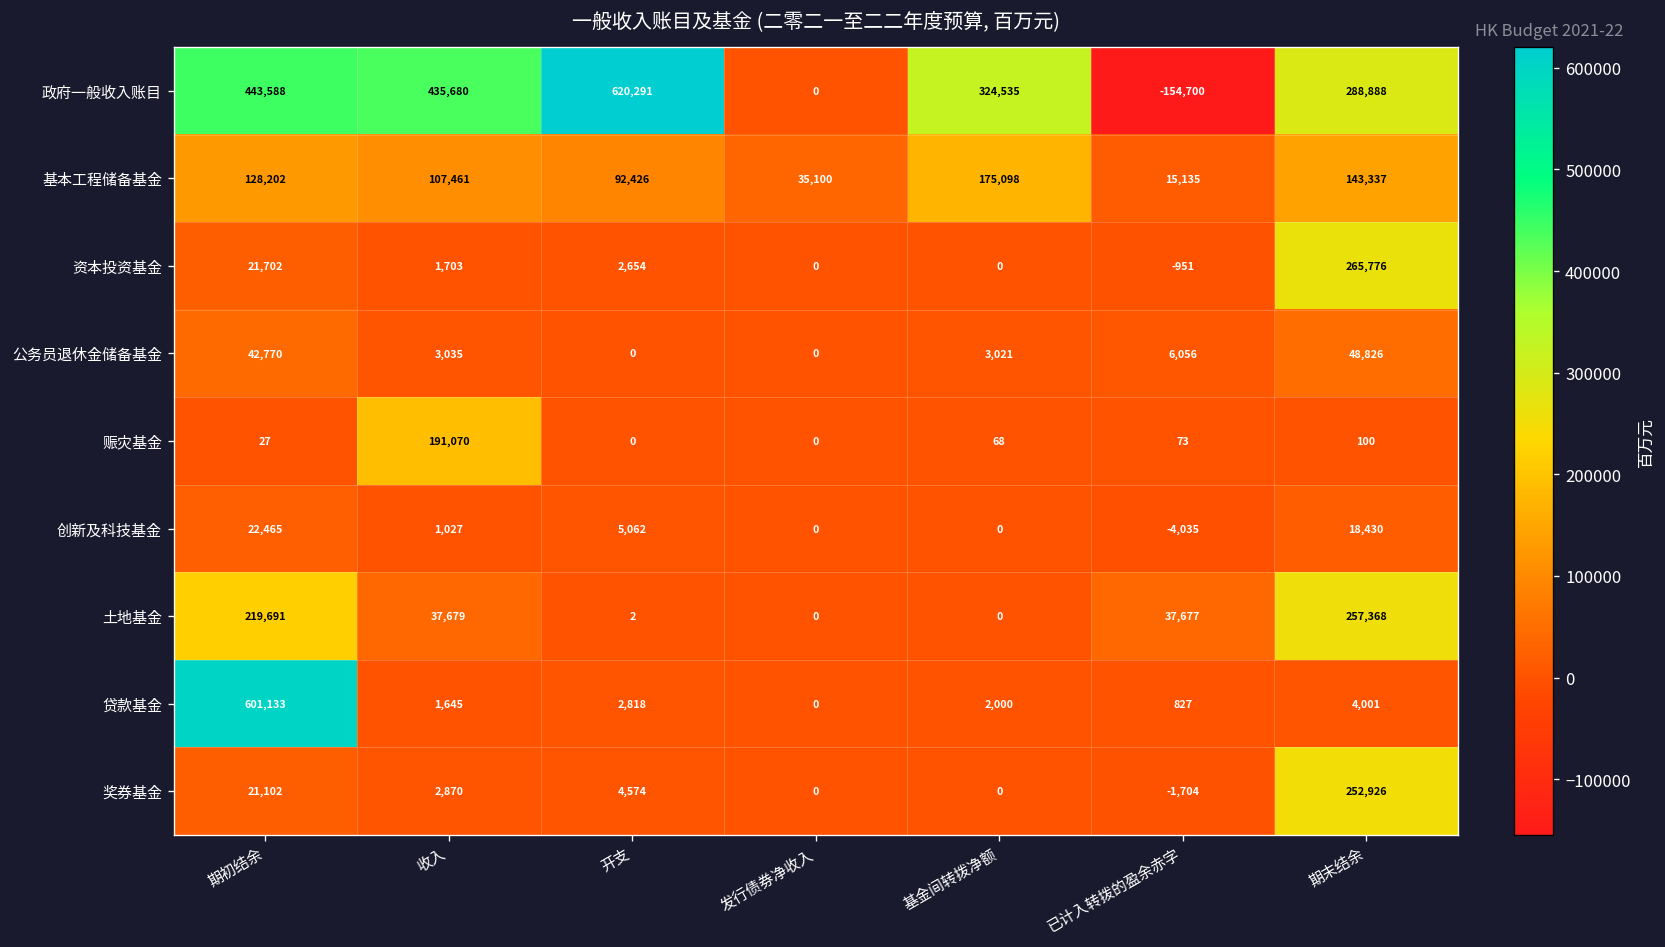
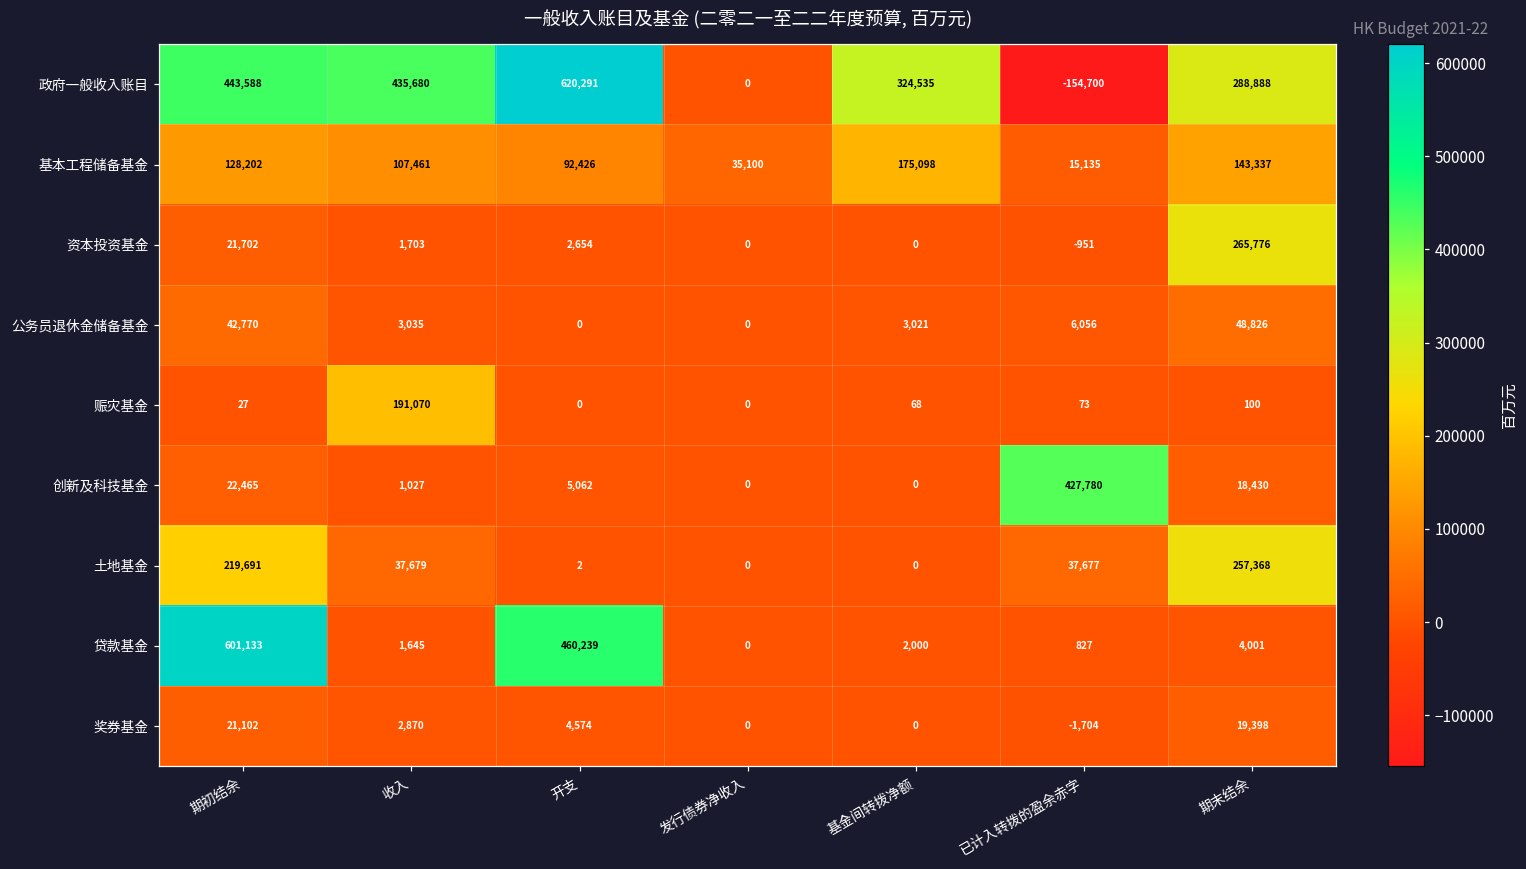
创新及科技基金, 已计入转拨的盈余赤字: -4,035 -> 427,780
贷款基金, 开支: 2,818 -> 460,239
奖券基金, 期末结余: 252,926 -> 19,398
